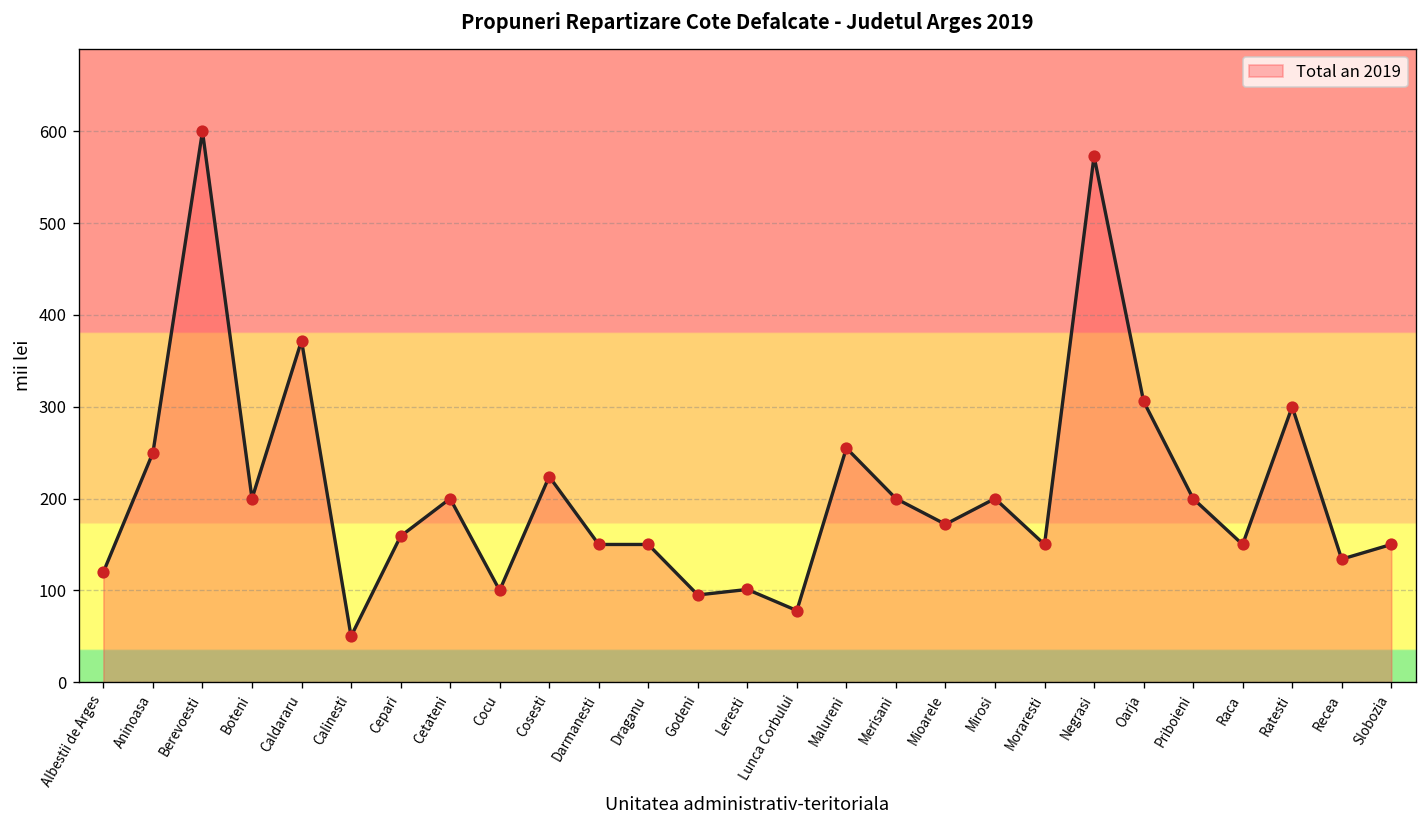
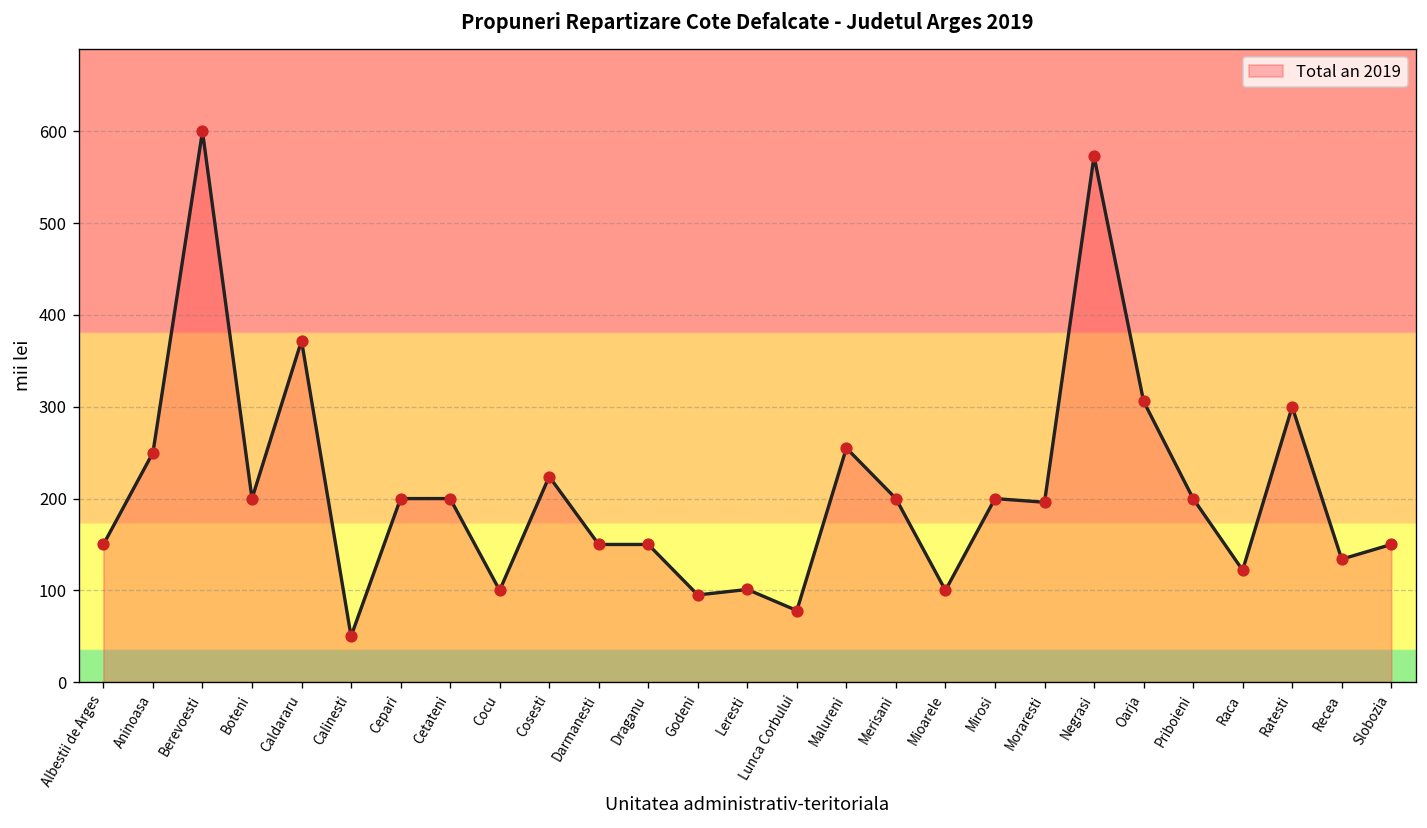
Albestii de Arges: 120 -> 150
Cepari: 160 -> 200
Mioarele: 170 -> 100
Moraresti: 150 -> 200
Raca: 150 -> 120
